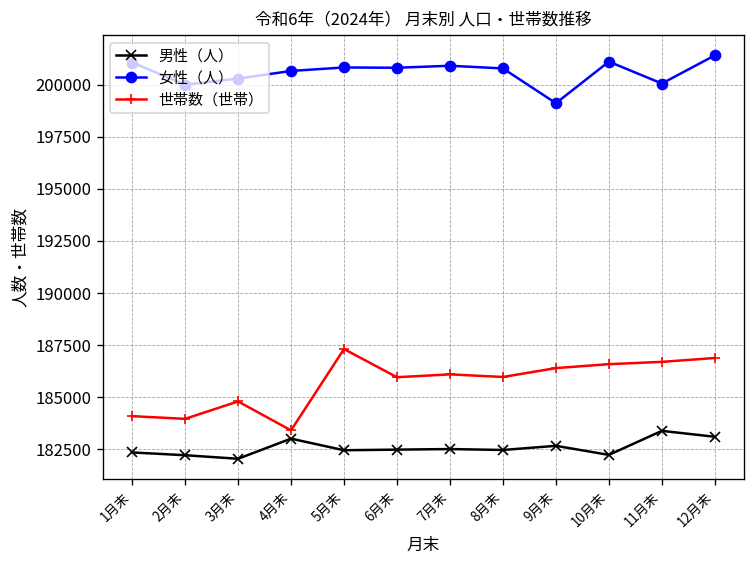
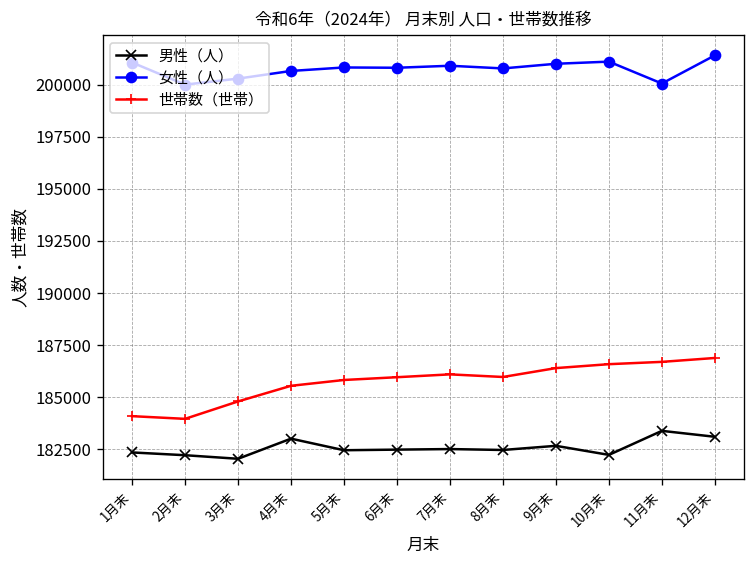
世帯数（世帯）, 4月末: 183400 -> 185600
世帯数（世帯）, 5月末: 187300 -> 185800
女性（人）, 9月末: 199100 -> 201000
